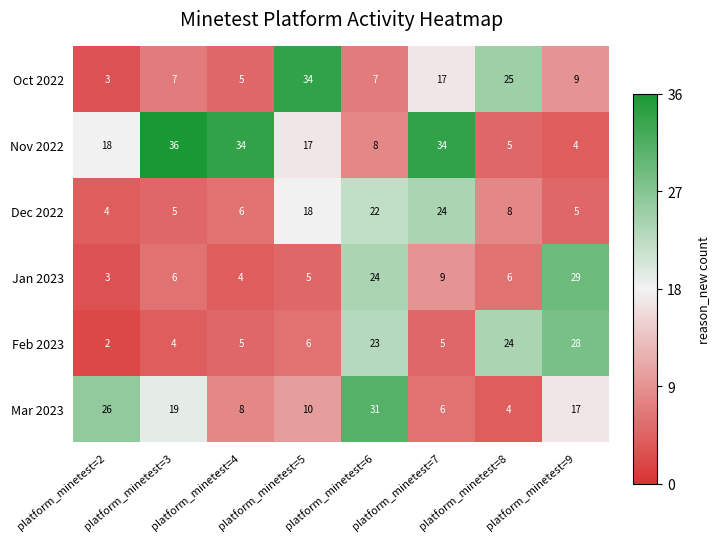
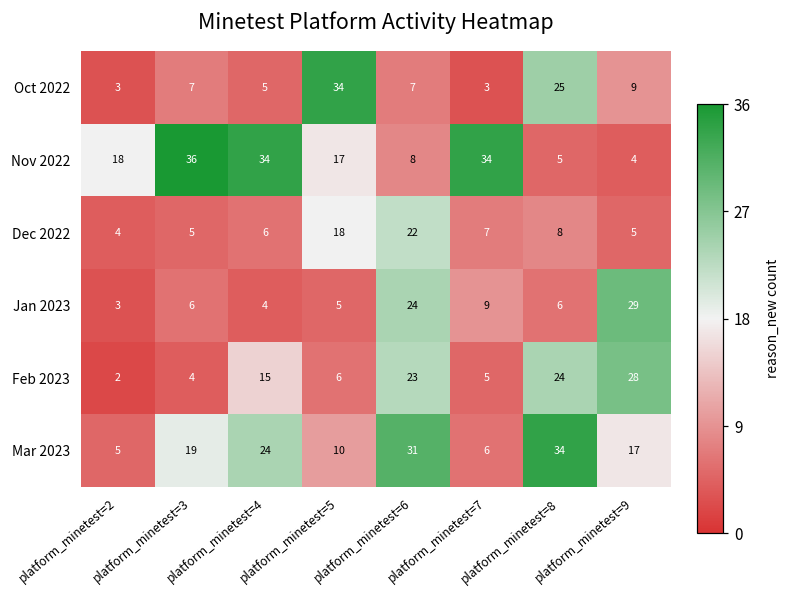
Oct 2022, platform_minetest=7: 17 -> 3
Dec 2022, platform_minetest=7: 24 -> 7
Feb 2023, platform_minetest=4: 5 -> 15
Mar 2023, platform_minetest=2: 26 -> 5
Mar 2023, platform_minetest=4: 8 -> 24
Mar 2023, platform_minetest=8: 4 -> 34
